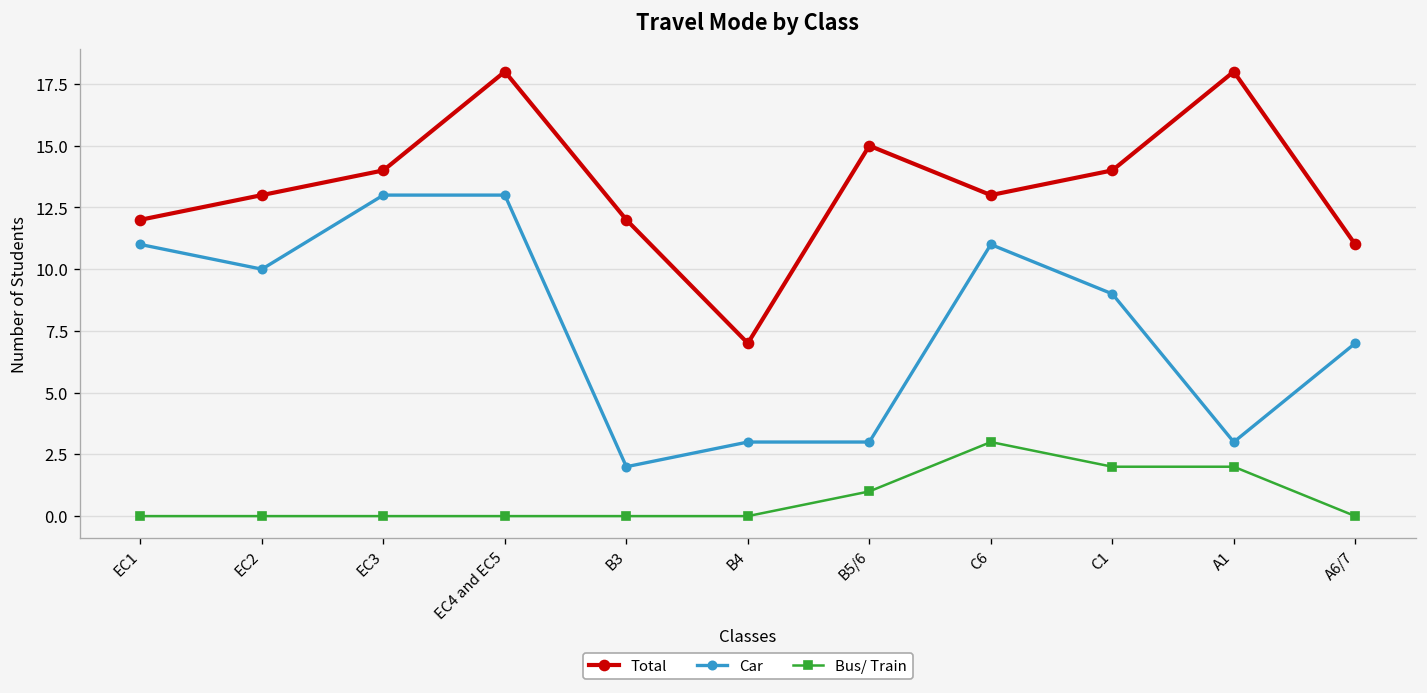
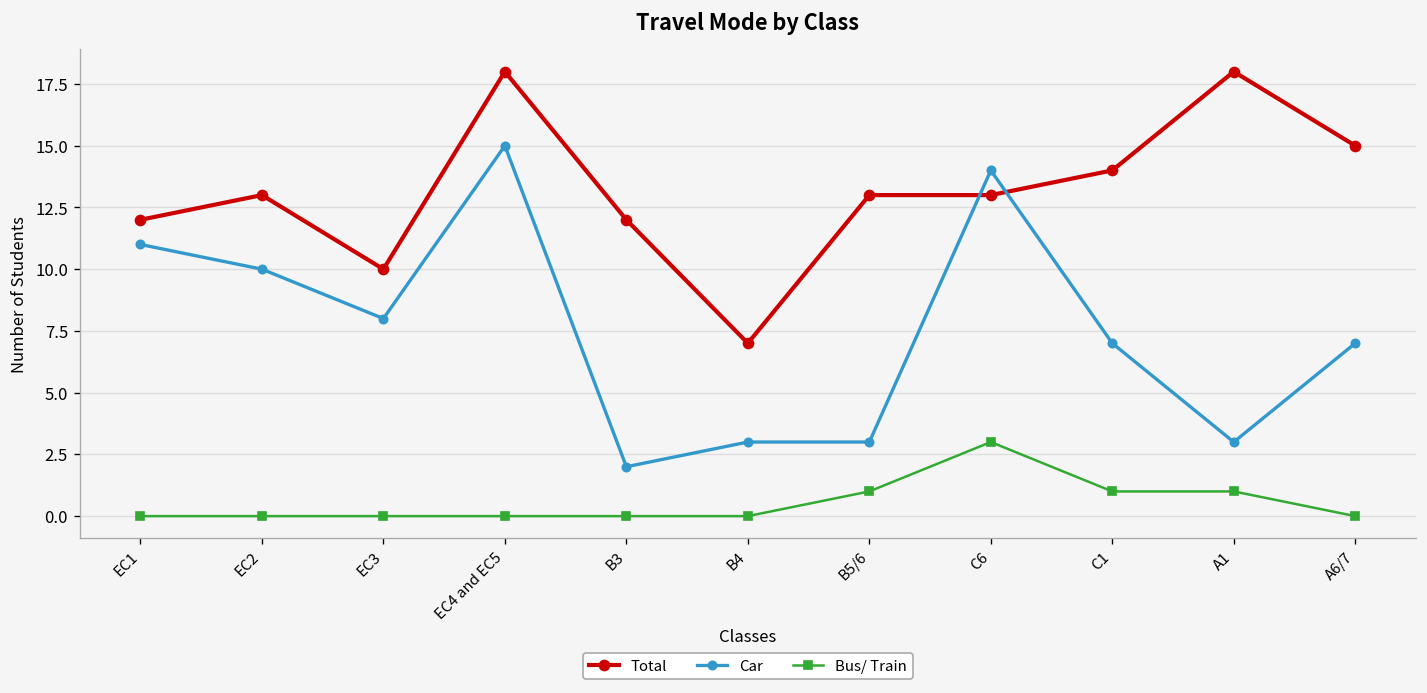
Total, EC3: 14 -> 10
Car, EC3: 13 -> 8
Car, EC4 and EC5: 13 -> 15
Total, B5/6: 15 -> 13
Car, C6: 11 -> 14
Car, C1: 9 -> 7
Bus/ Train, C1: 2 -> 1
Bus/ Train, A1: 2 -> 1
Total, A6/7: 11 -> 15
